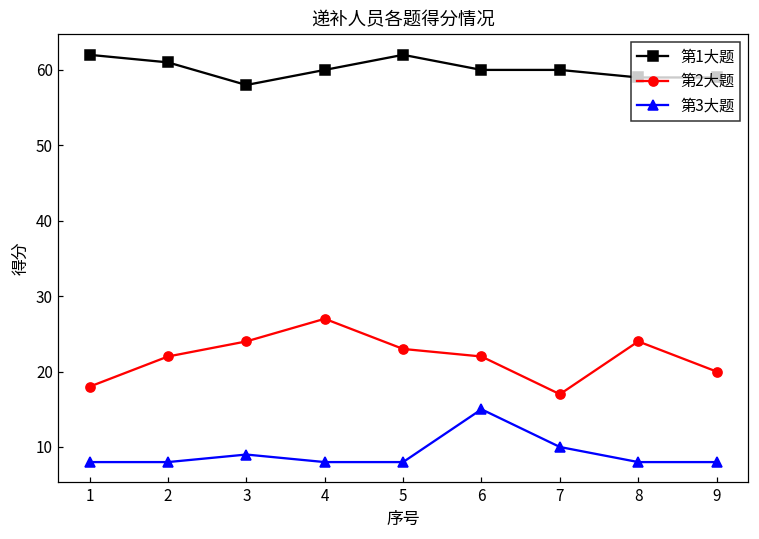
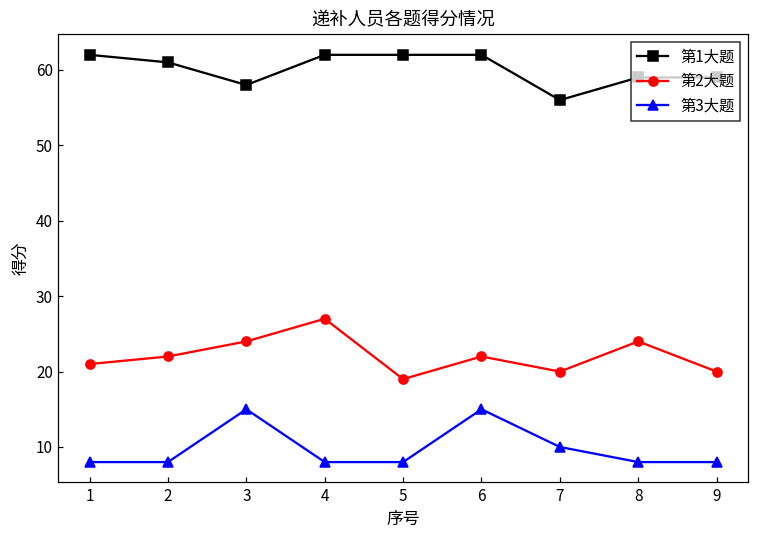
第2大题, 1: 18 -> 21
第3大题, 3: 9 -> 15
第1大题, 4: 60 -> 62
第2大题, 5: 23 -> 19
第1大题, 6: 60 -> 62
第1大题, 7: 60 -> 56
第2大题, 7: 17 -> 20
